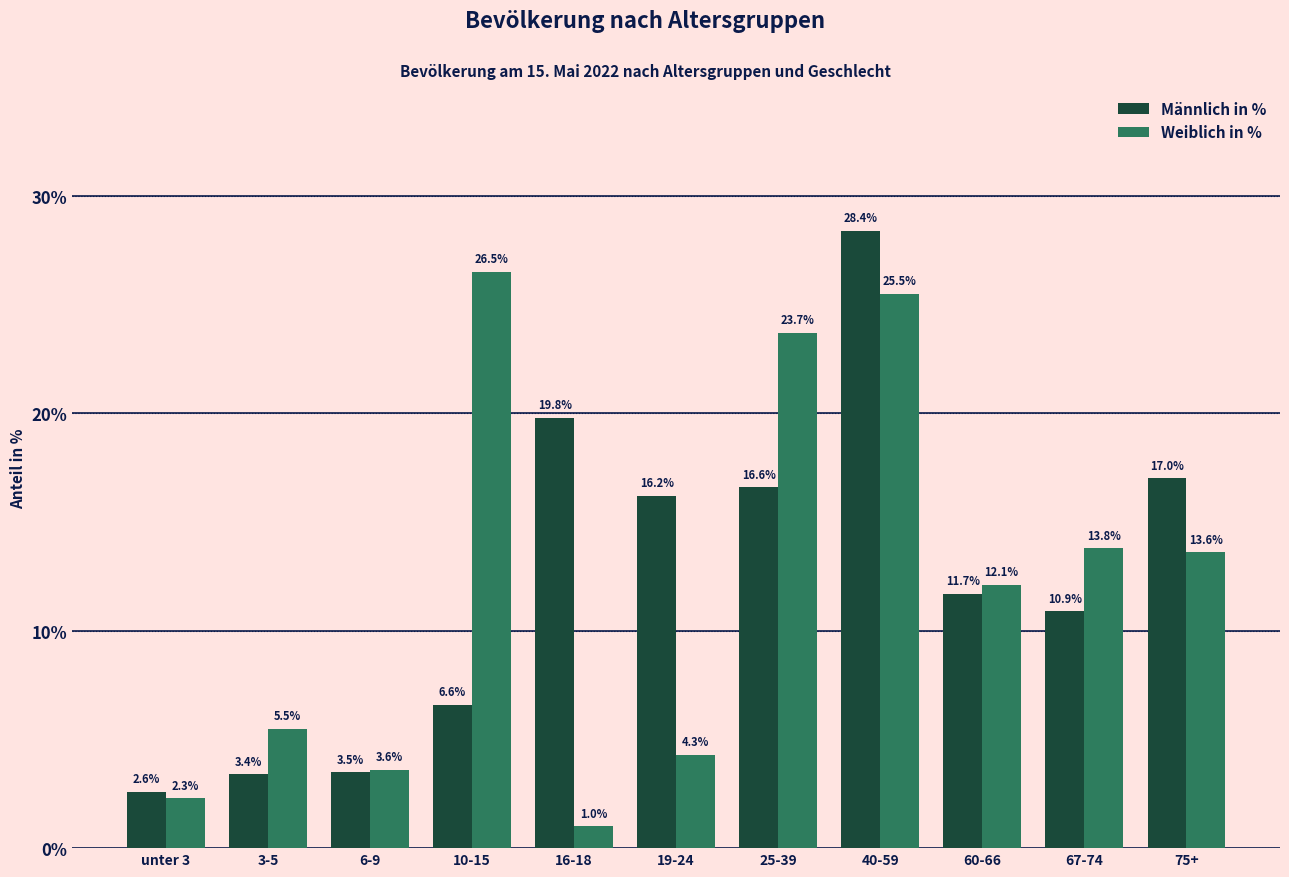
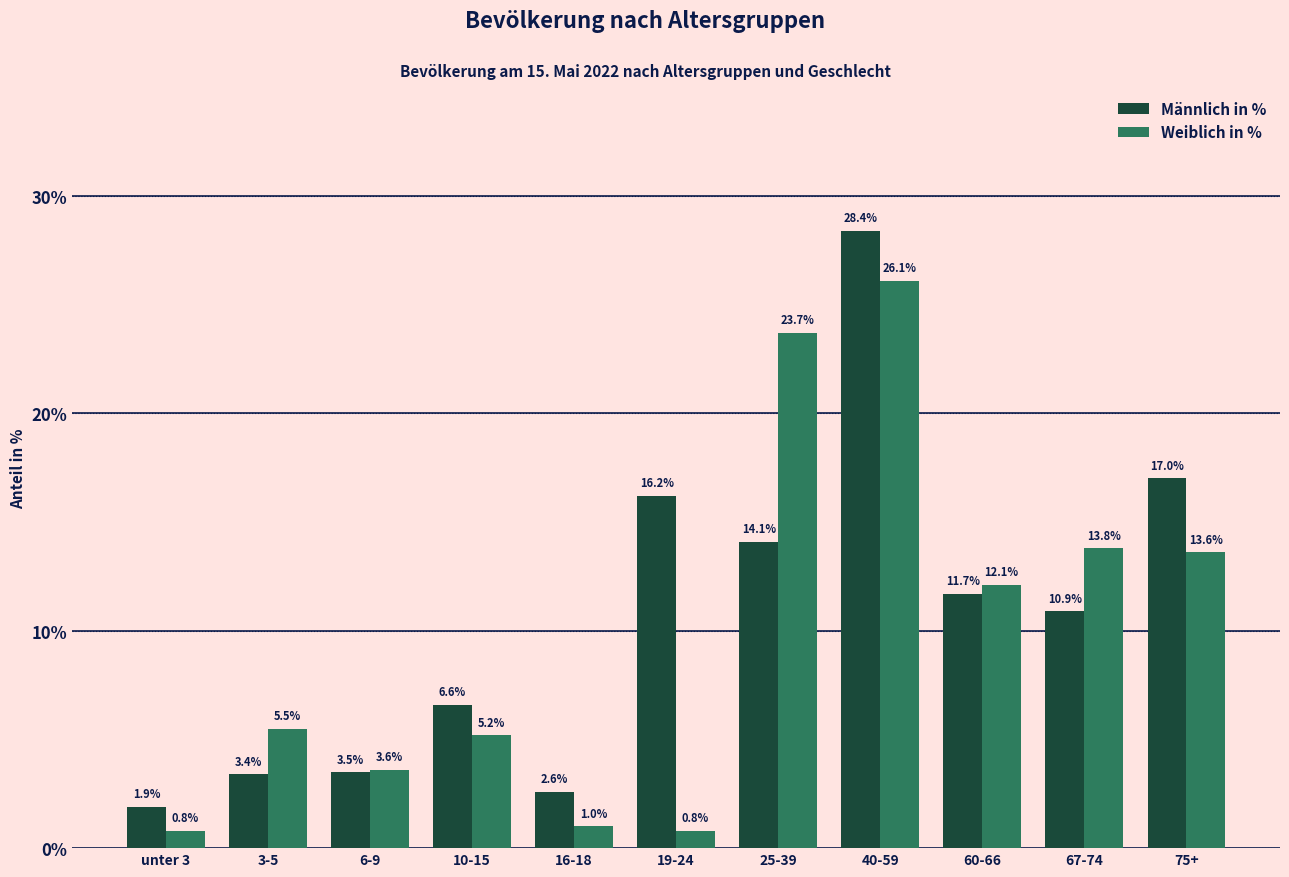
Männlich in %, unter 3: 2.6% -> 1.9%
Weiblich in %, unter 3: 2.3% -> 0.8%
Weiblich in %, 10-15: 26.5% -> 5.2%
Männlich in %, 16-18: 19.8% -> 2.6%
Weiblich in %, 19-24: 4.3% -> 0.8%
Männlich in %, 25-39: 16.6% -> 14.1%
Weiblich in %, 40-59: 25.5% -> 26.1%
